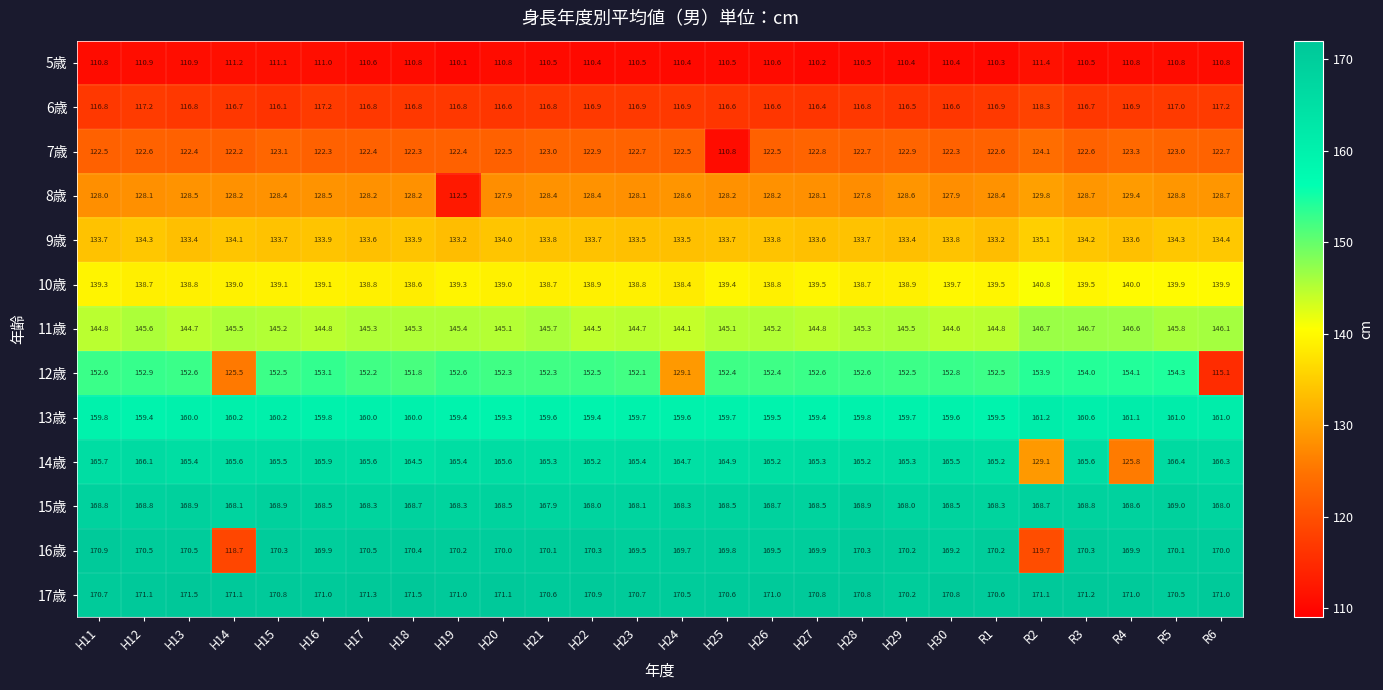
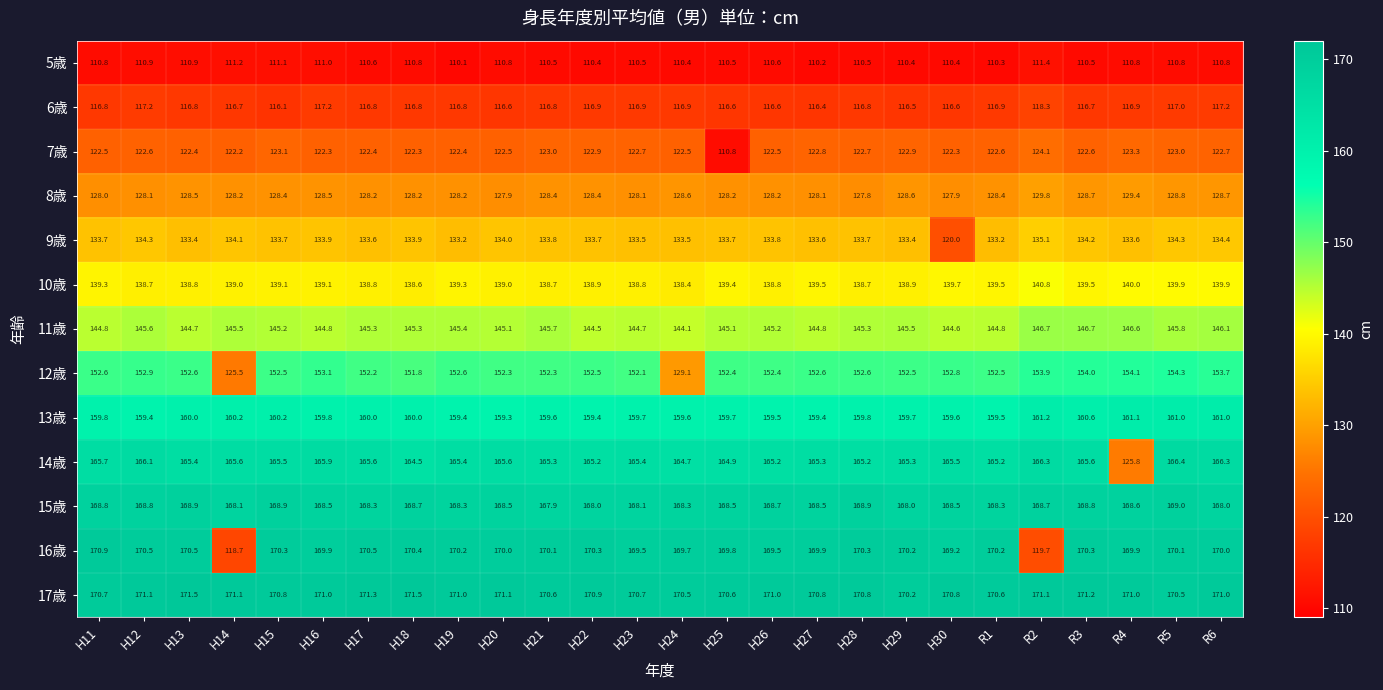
8歳, H19: 112.5 -> 128.2
9歳, H30: 133.8 -> 120.0
12歳, R6: 115.1 -> 153.7
14歳, R2: 129.1 -> 166.3
